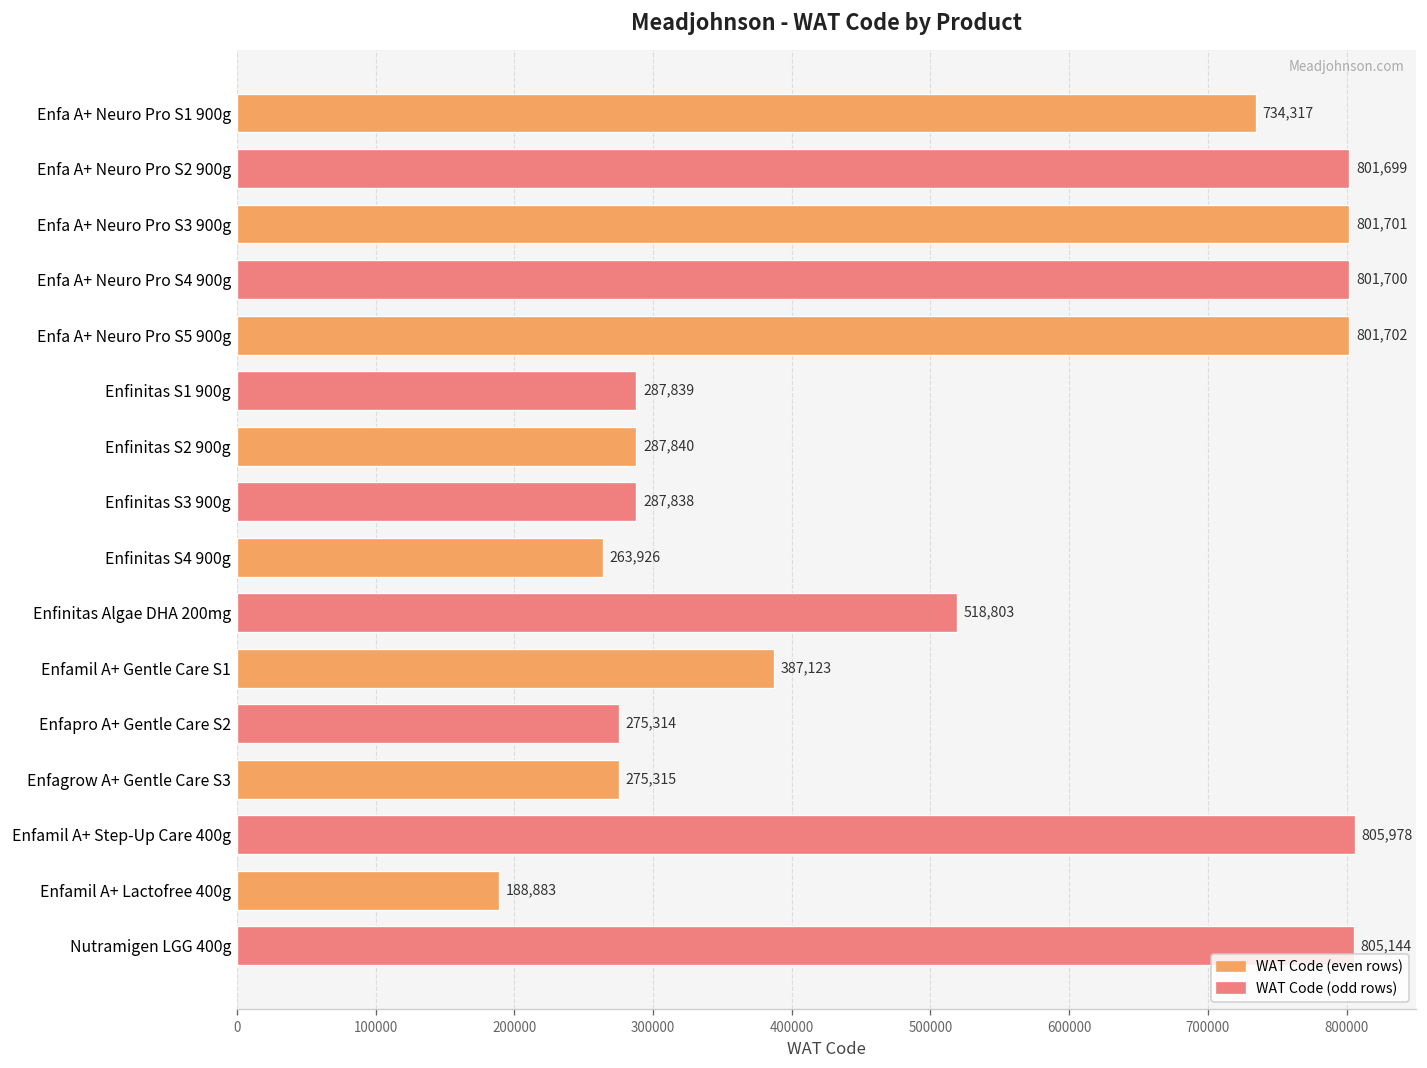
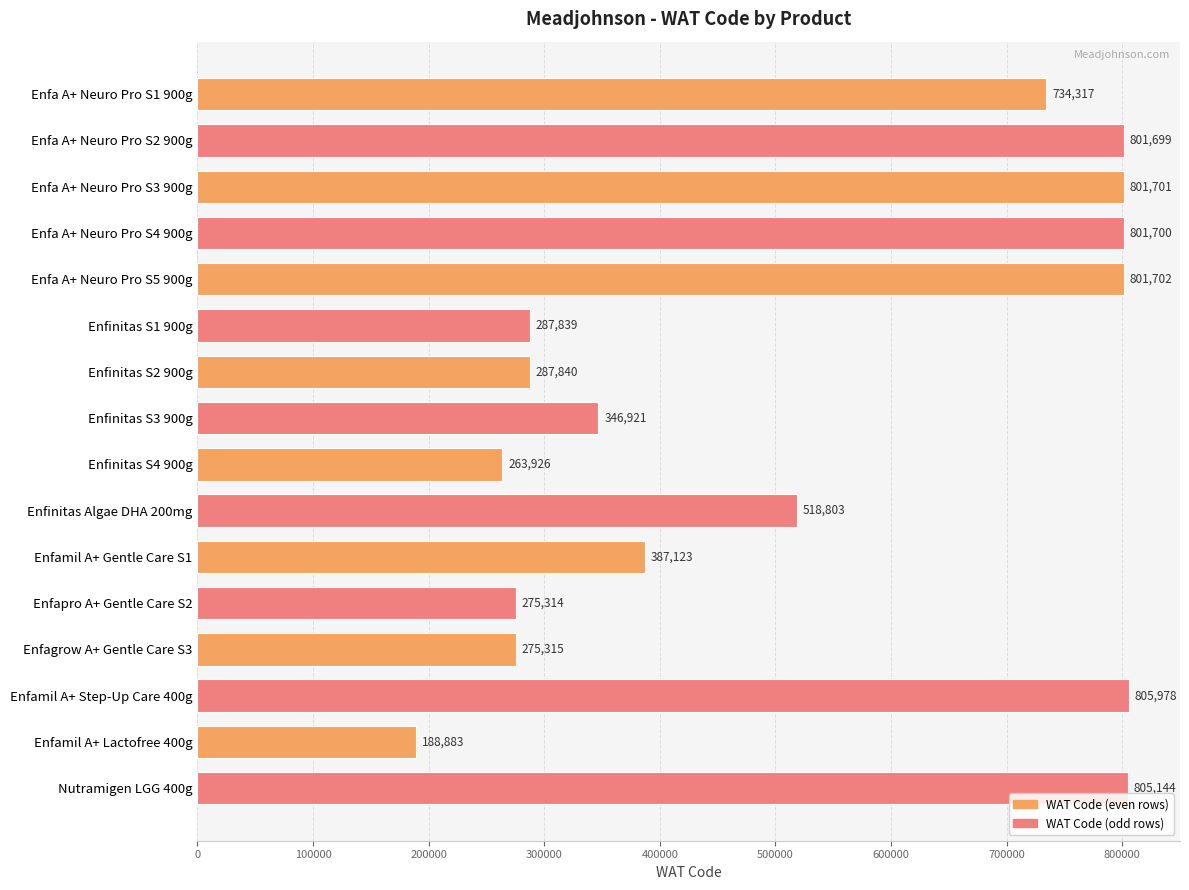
Enfinitas S3 900g: 287,838 -> 346,921
